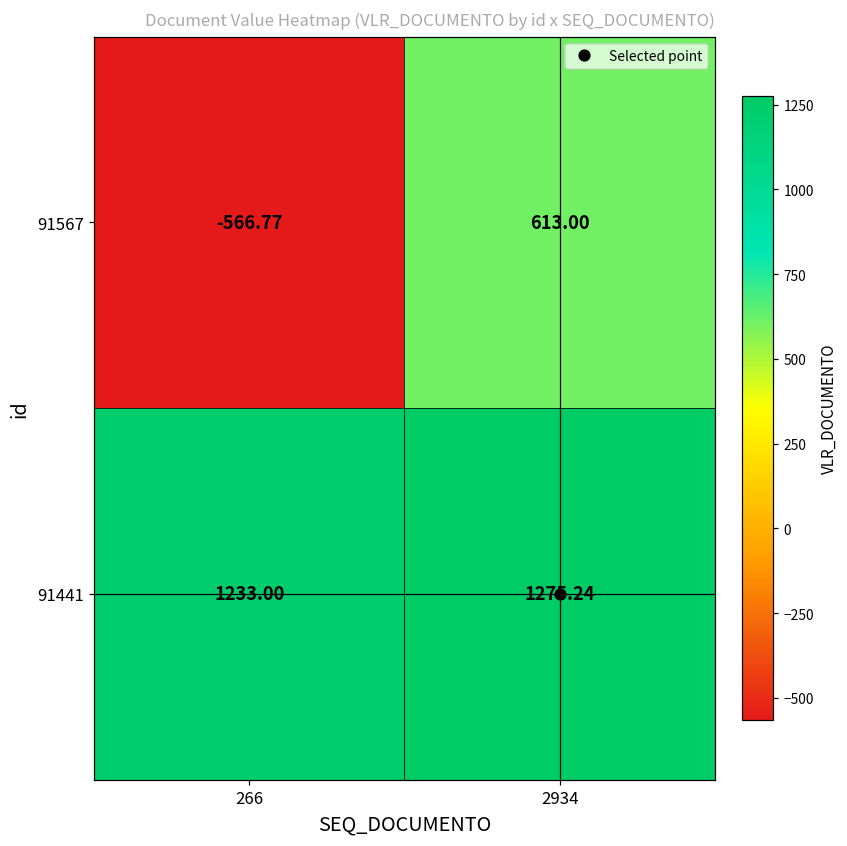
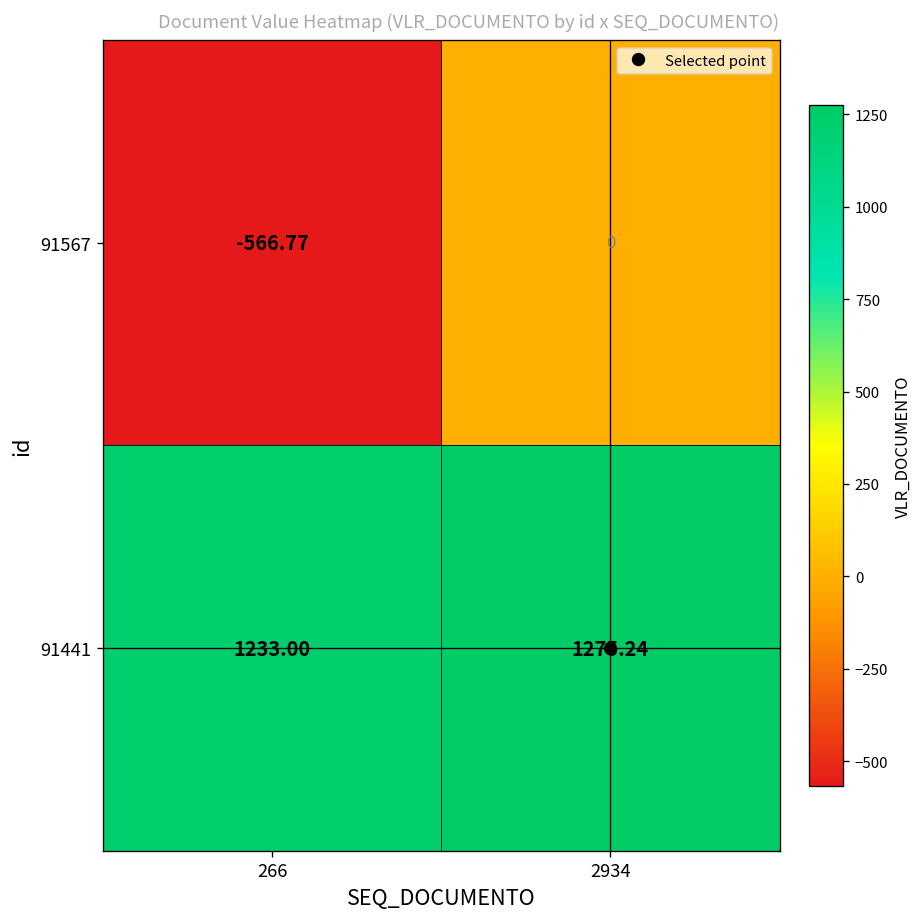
91567, 2934: 613.00 -> 0
